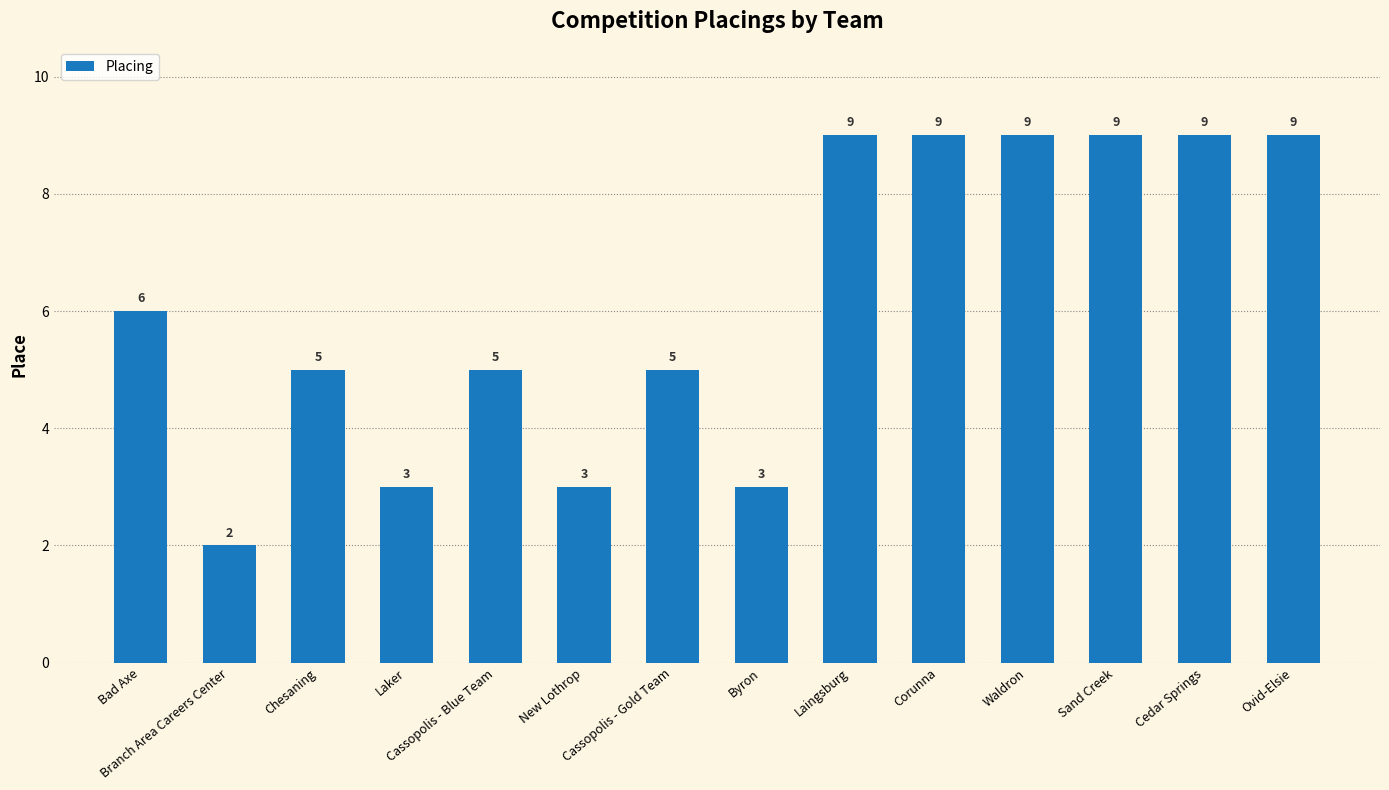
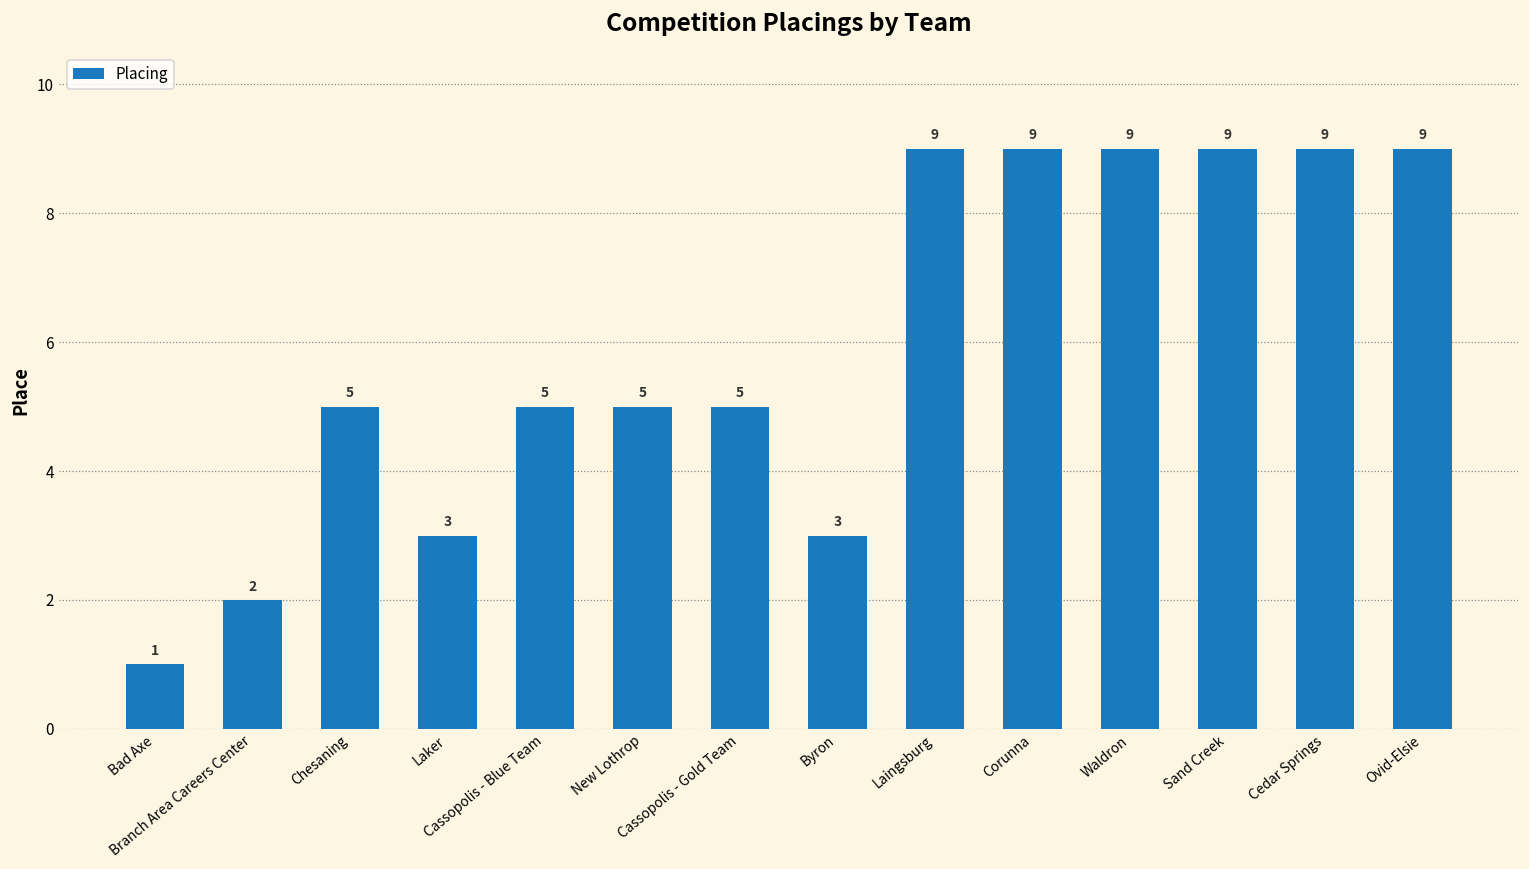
Bad Axe: 6 -> 1
New Lothrop: 3 -> 5
